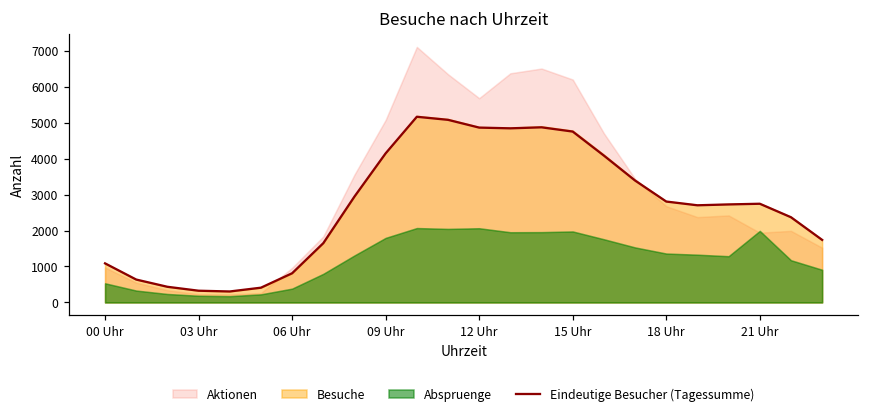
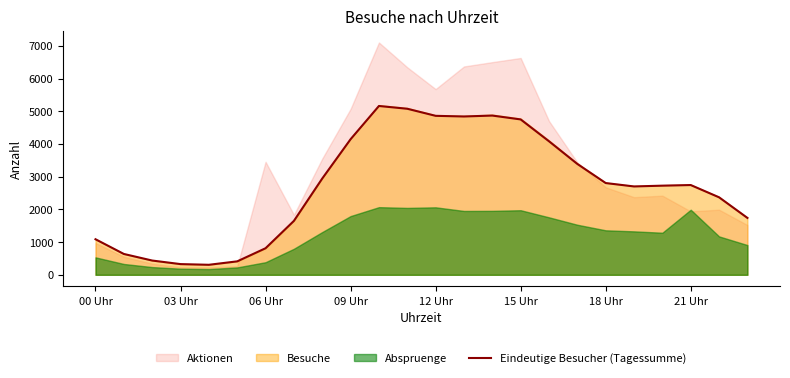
Aktionen, 06 Uhr: 1000 -> 3500
Aktionen, 15 Uhr: 6200 -> 6600
